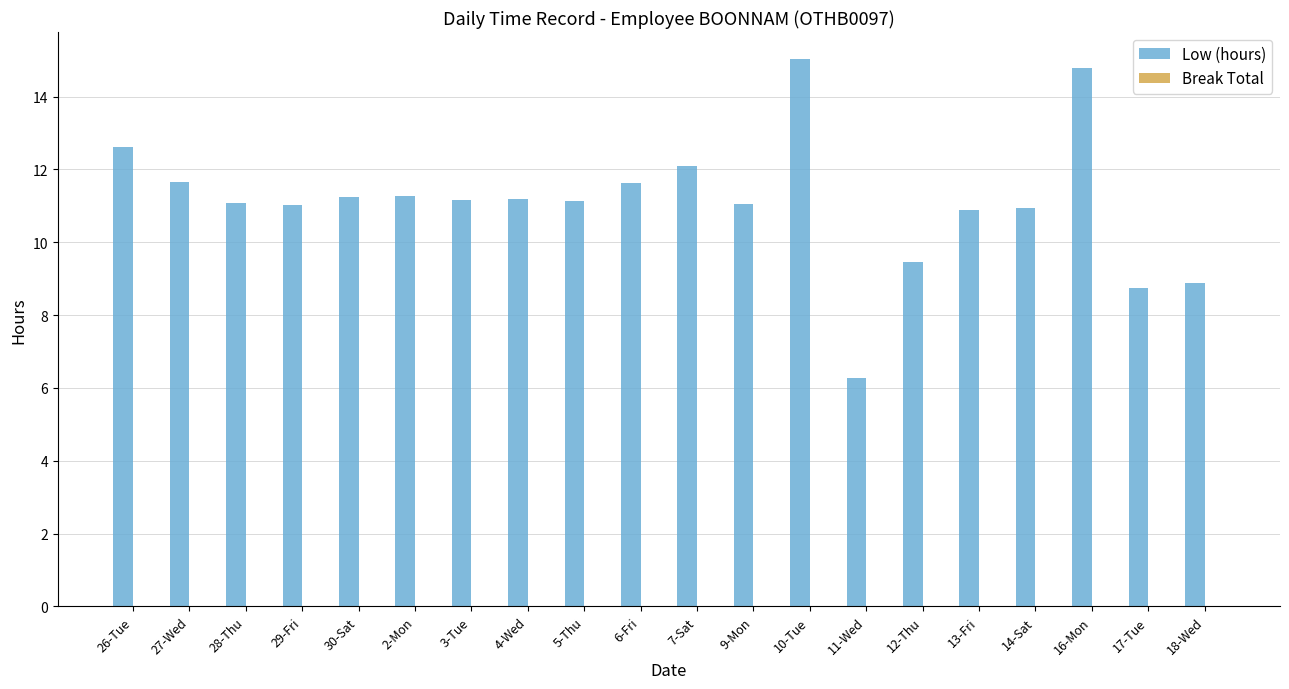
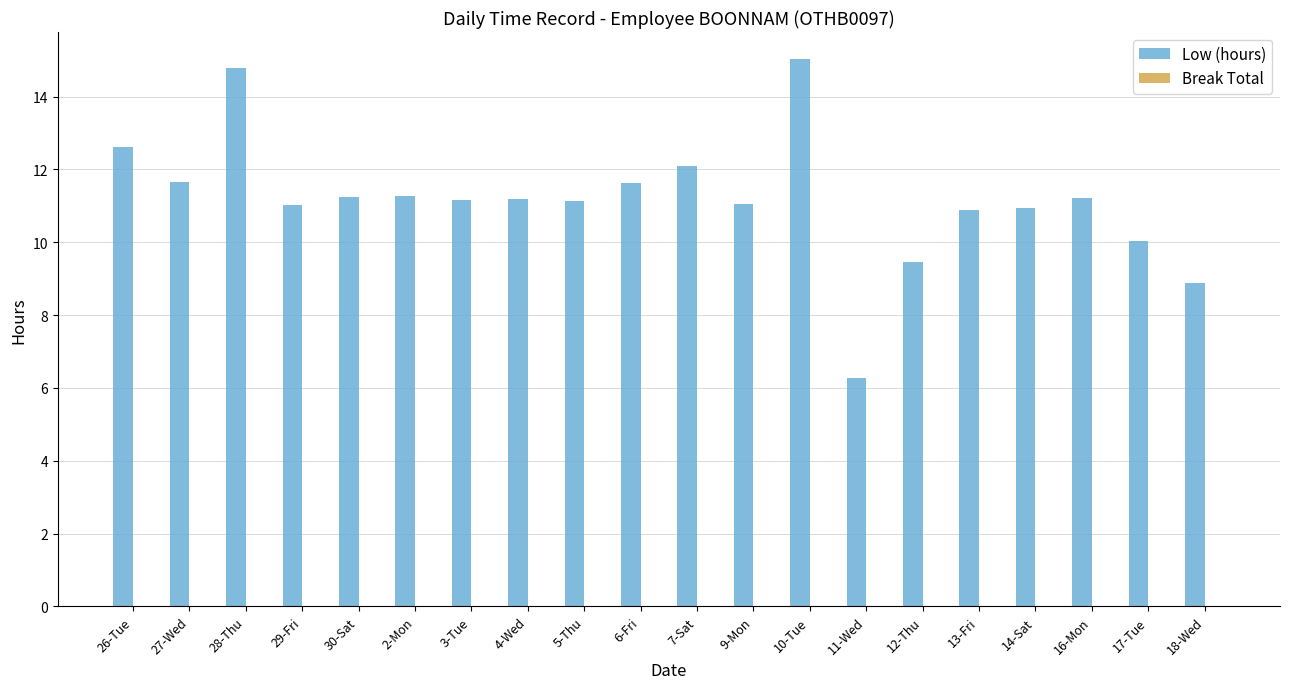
Low (hours), 28-Thu: 11.1 -> 14.8
Low (hours), 16-Mon: 14.8 -> 11.2
Low (hours), 17-Tue: 8.7 -> 10.0
